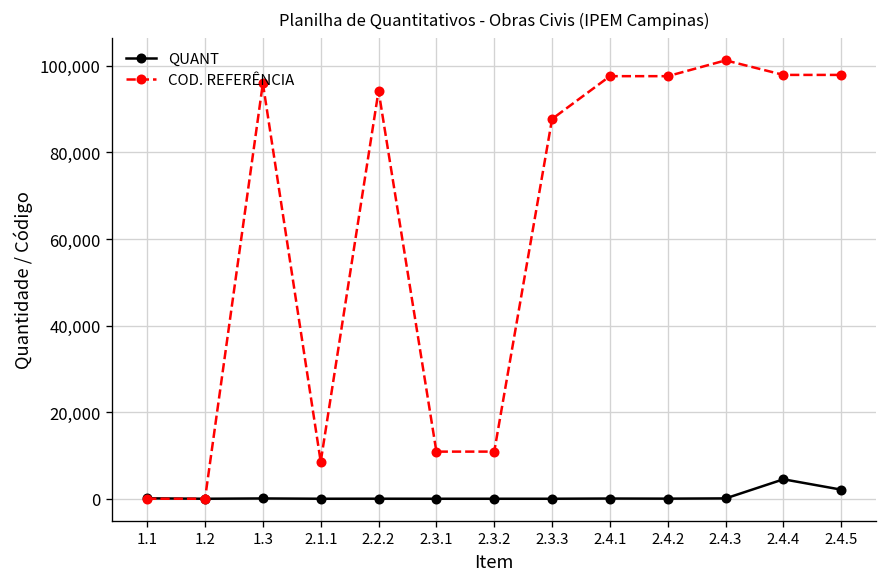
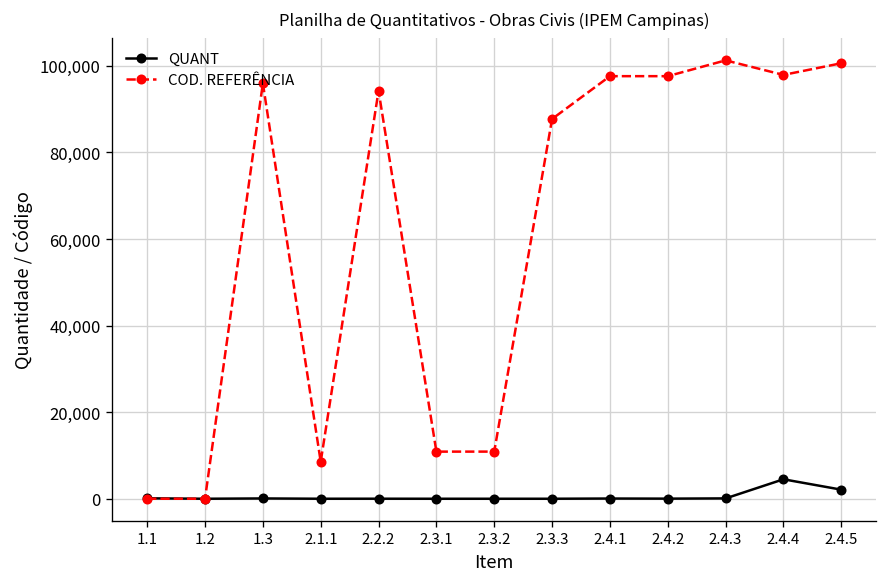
COD. REFERÊNCIA, 2.4.5: 98,000 -> 101,000
